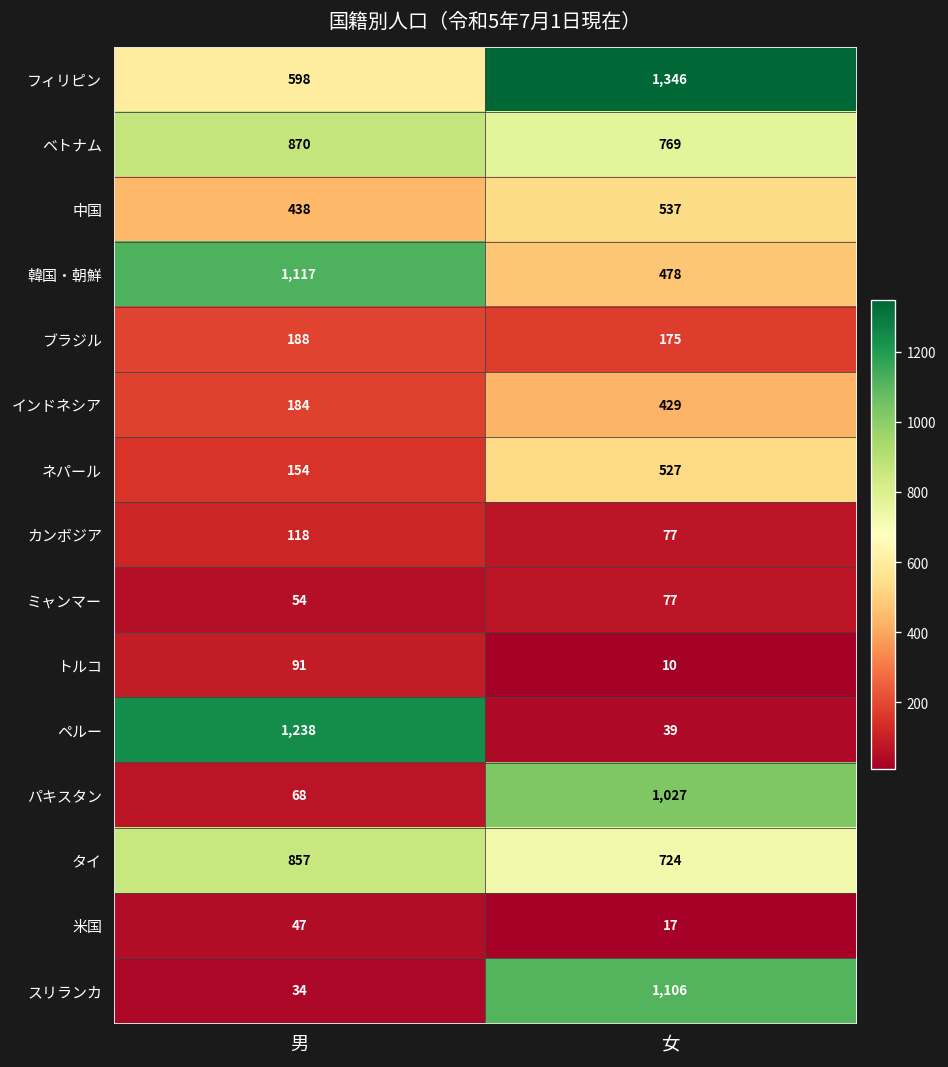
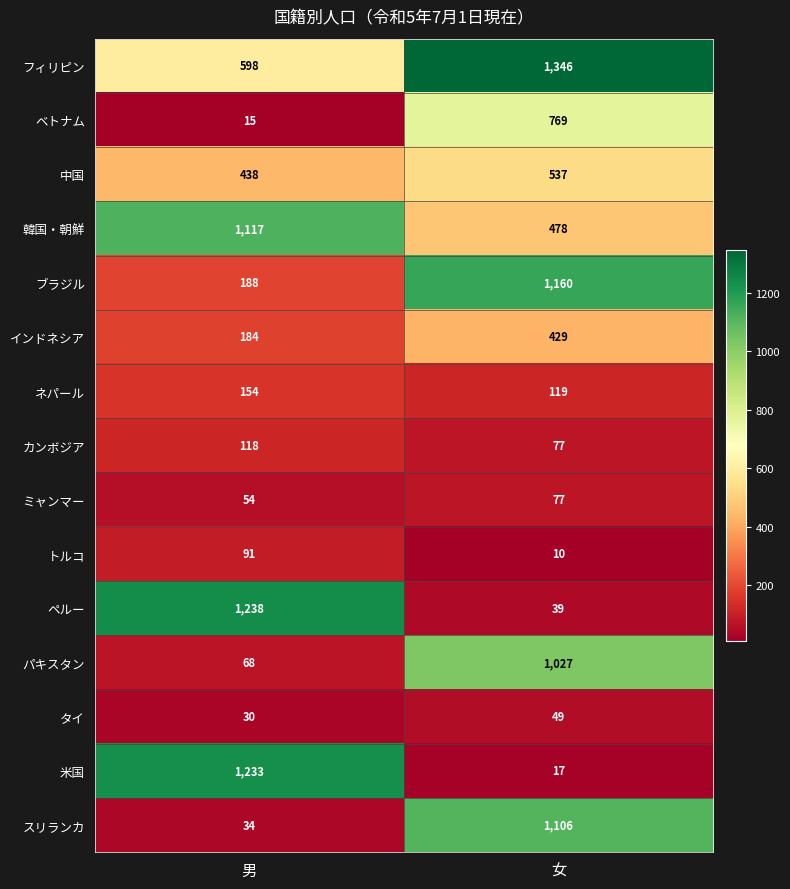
ベトナム, 男: 870 -> 15
ブラジル, 女: 175 -> 1,160
ネパール, 女: 527 -> 119
タイ, 男: 857 -> 30
タイ, 女: 724 -> 49
米国, 男: 47 -> 1,233
